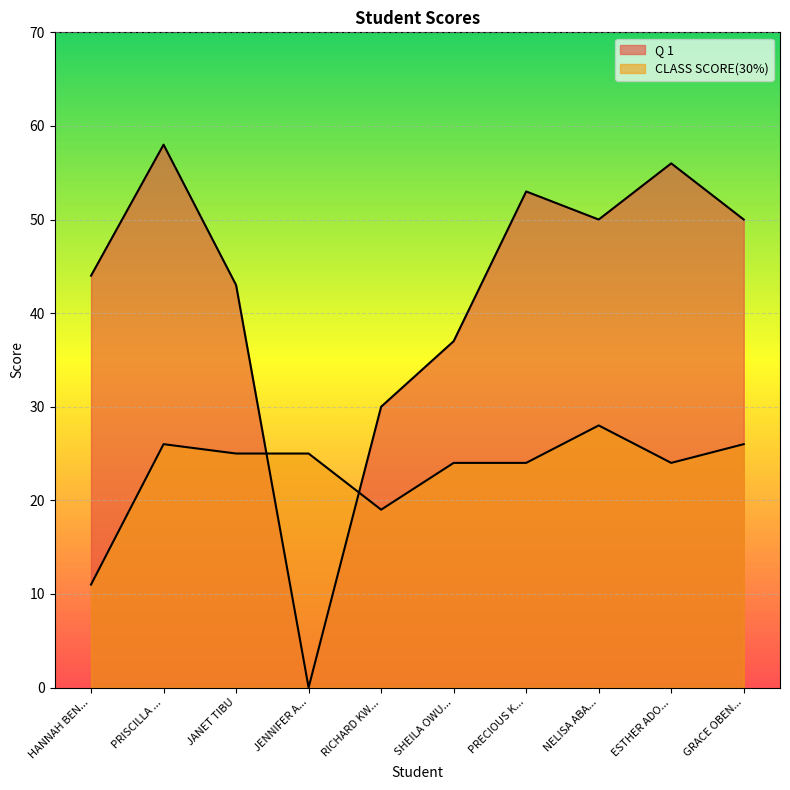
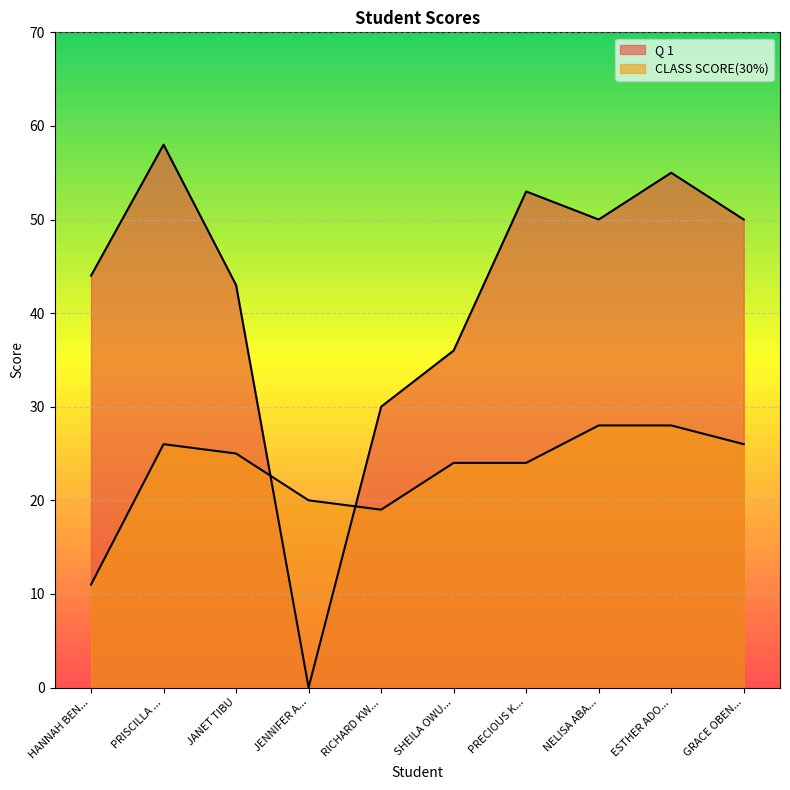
CLASS SCORE(30%), JENNIFER A...: 25 -> 20
Q 1, SHEILA OWU...: 37 -> 36
Q 1, ESTHER ADO...: 56 -> 55
CLASS SCORE(30%), ESTHER ADO...: 24 -> 28
